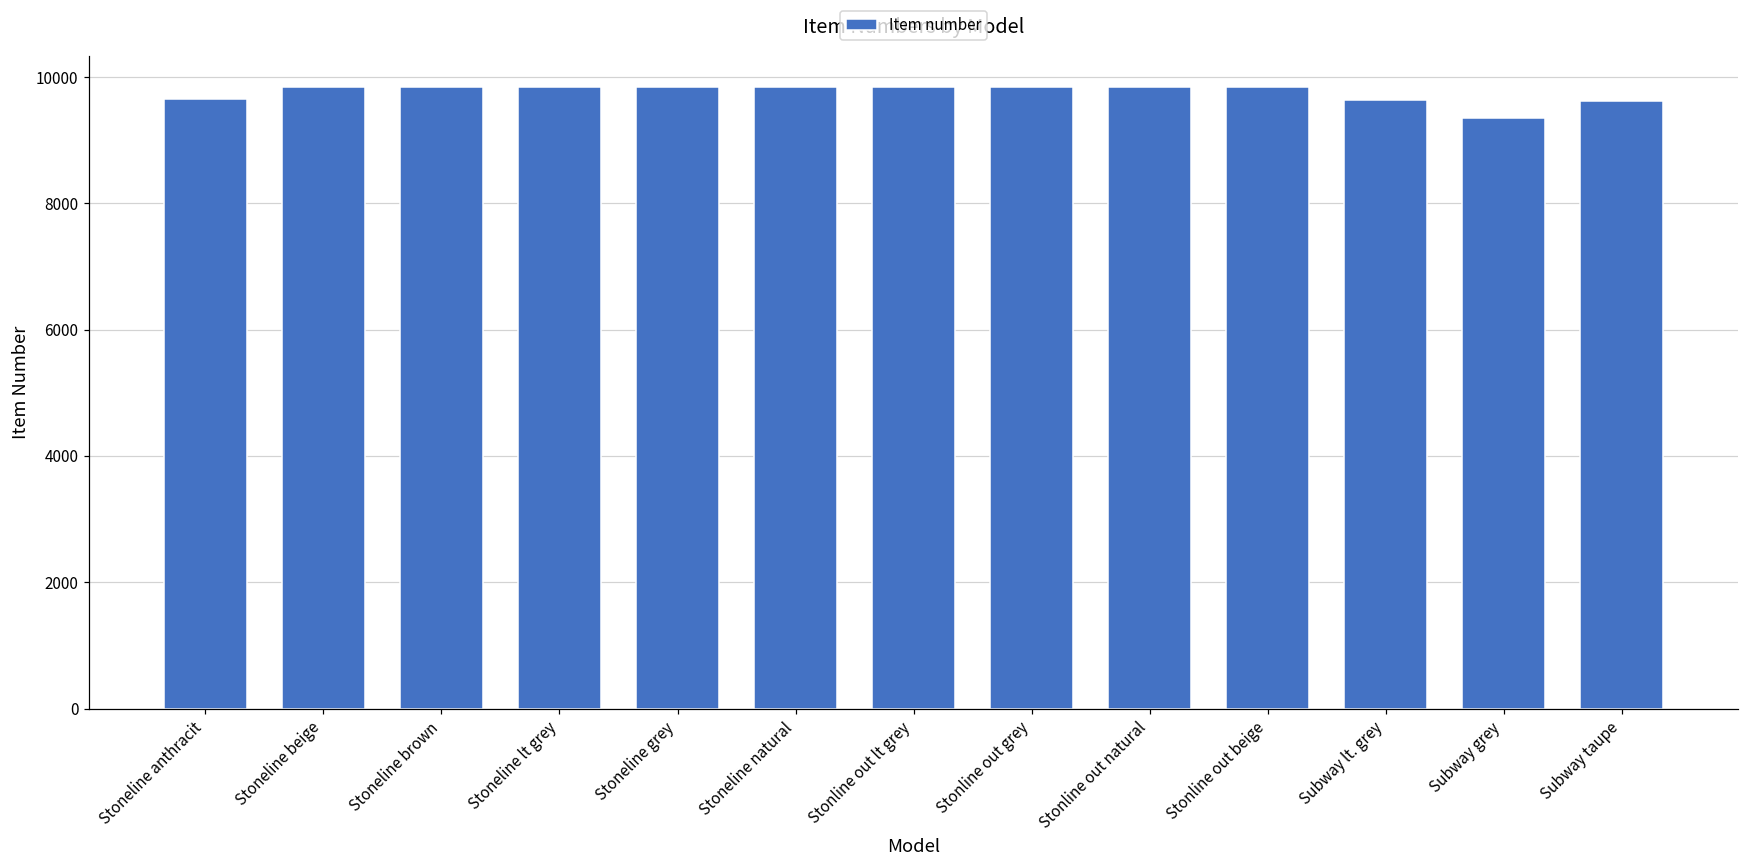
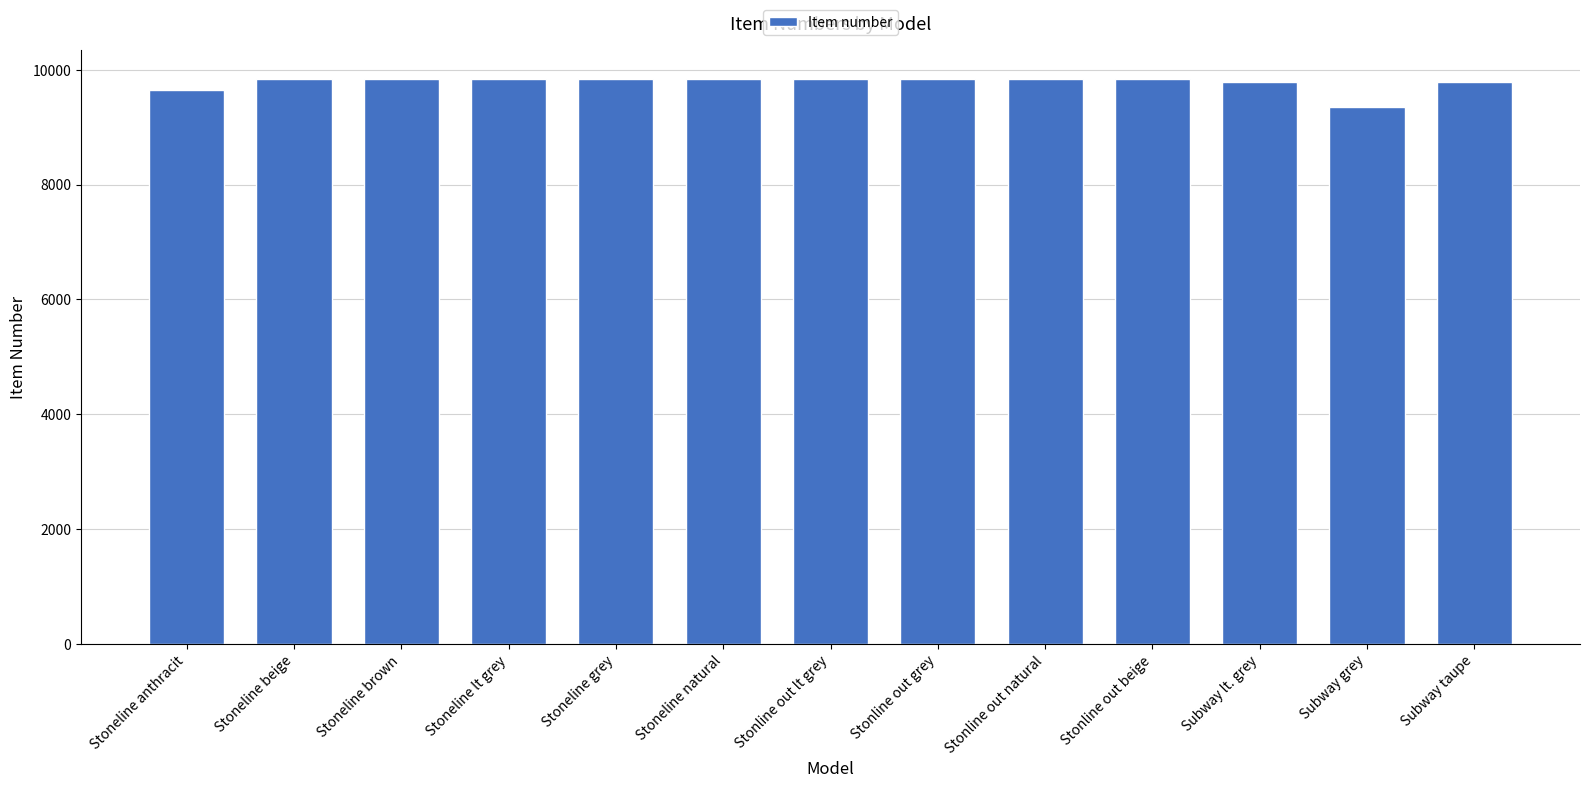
Subway lt. grey: 9600 -> 9800
Subway taupe: 9600 -> 9800
